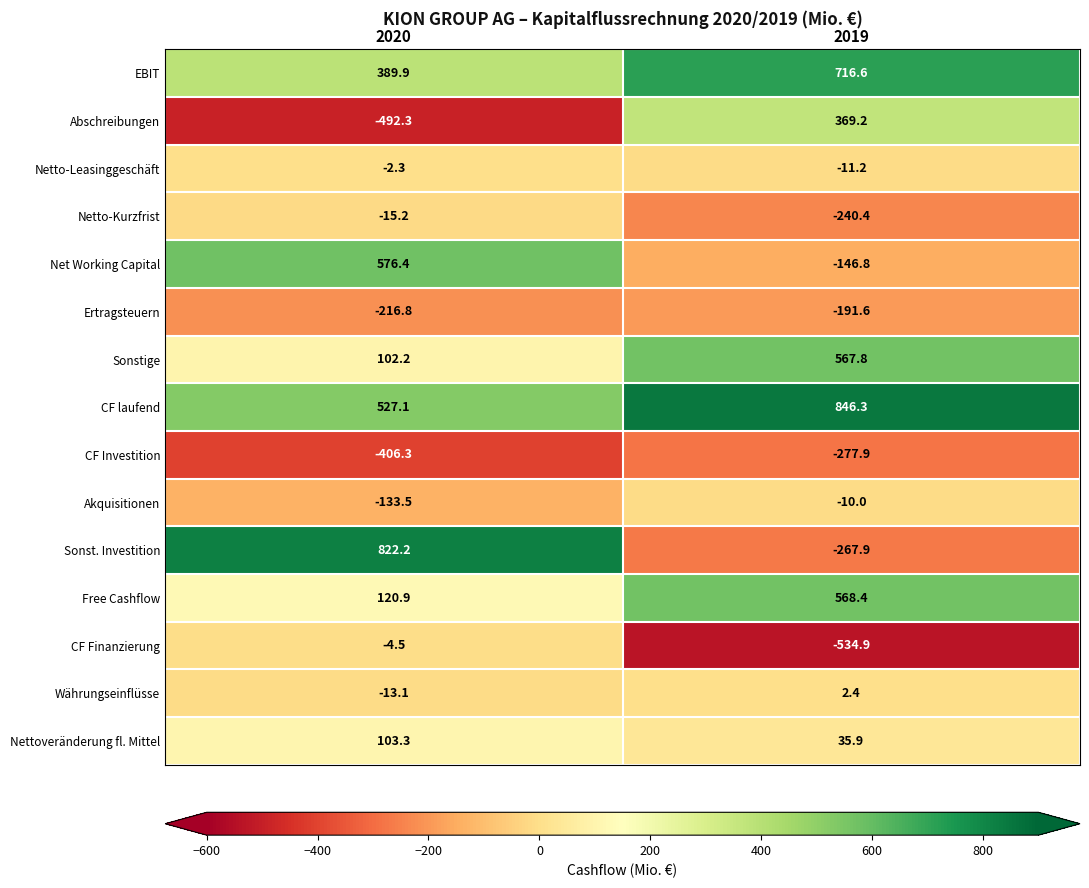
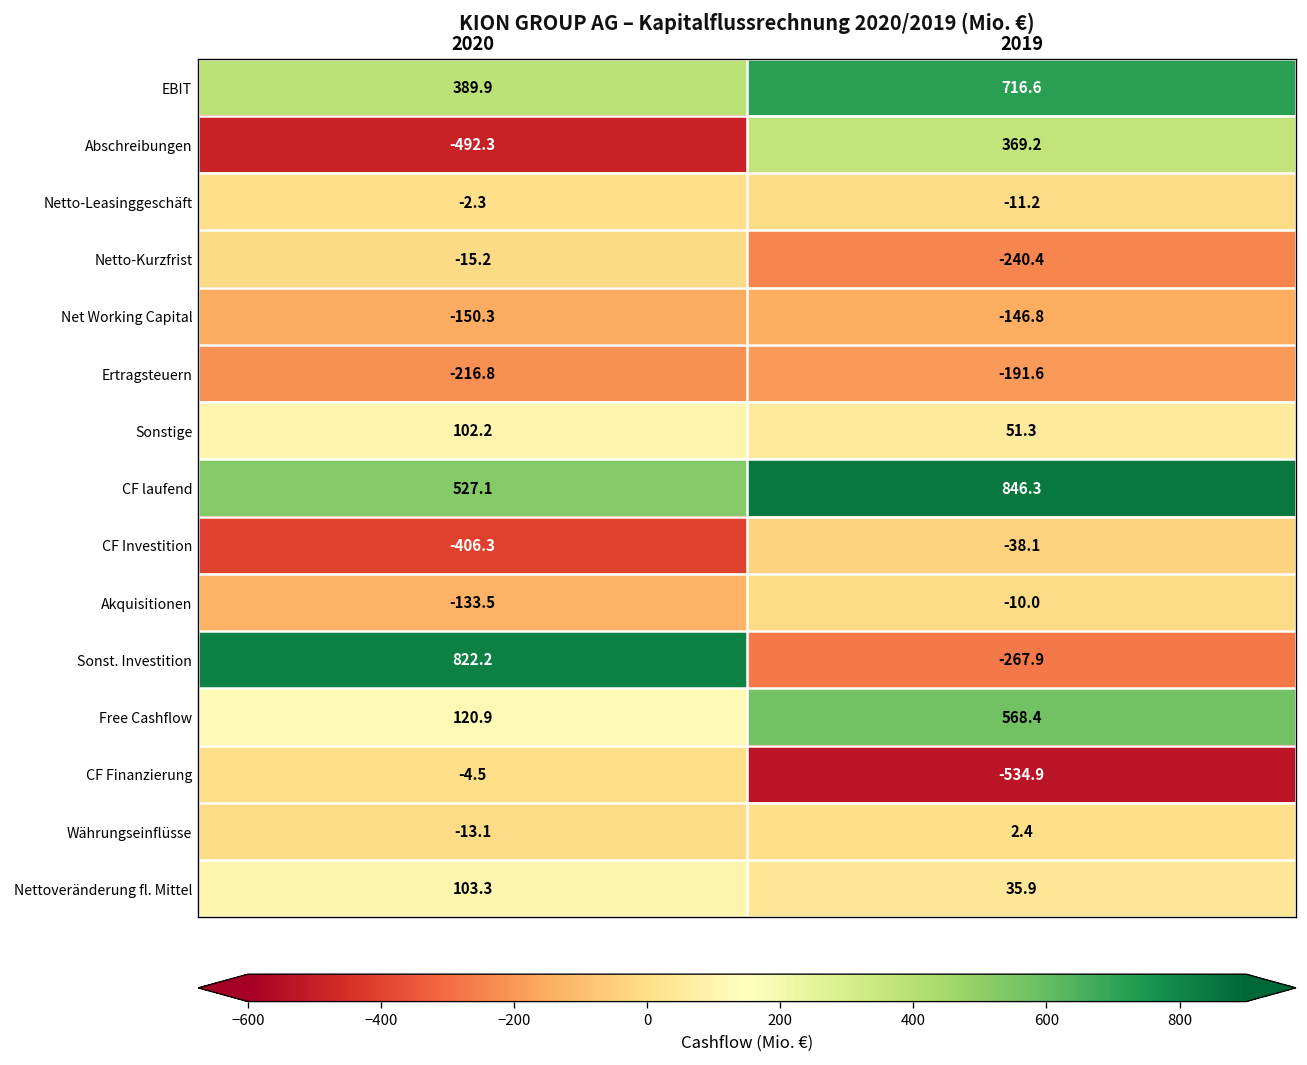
Net Working Capital, 2020: 576.4 -> -150.3
Sonstige, 2019: 567.8 -> 51.3
CF Investition, 2019: -277.9 -> -38.1
